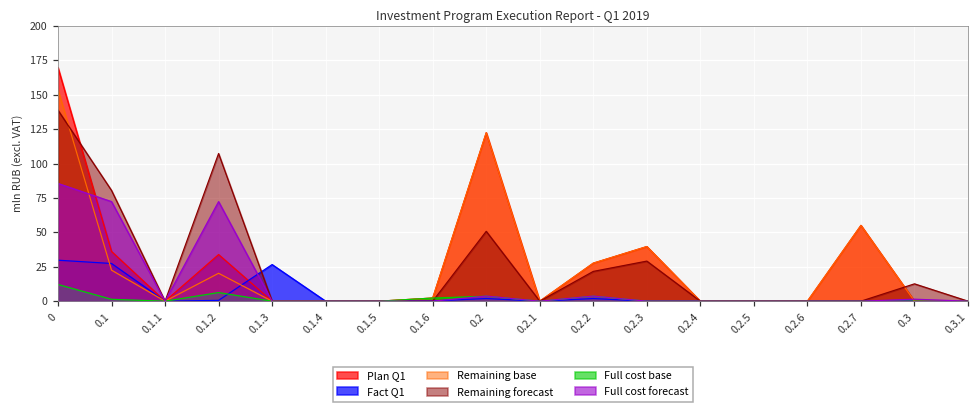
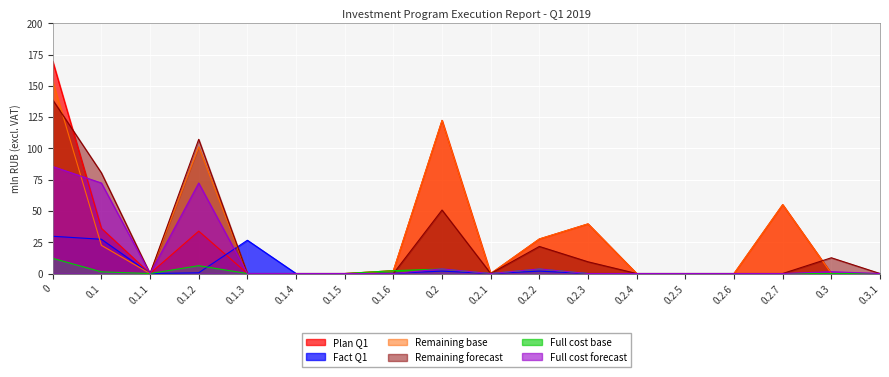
Remaining base, 0.1.2: 20 -> 101
Remaining forecast, 0.2.3: 29 -> 9
